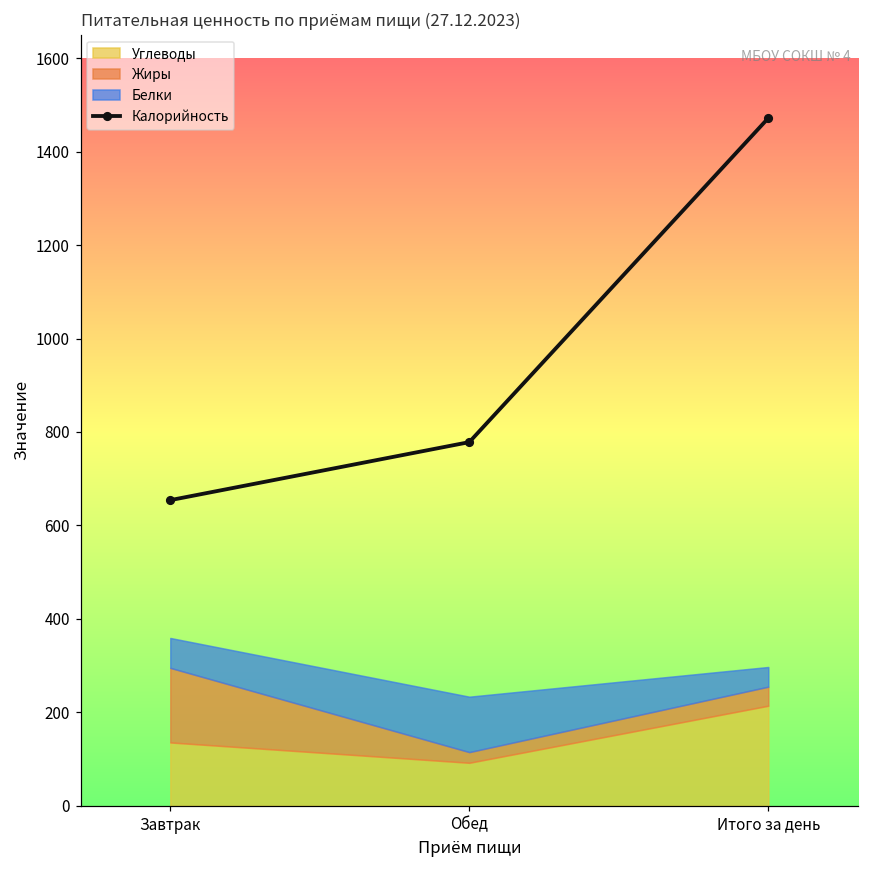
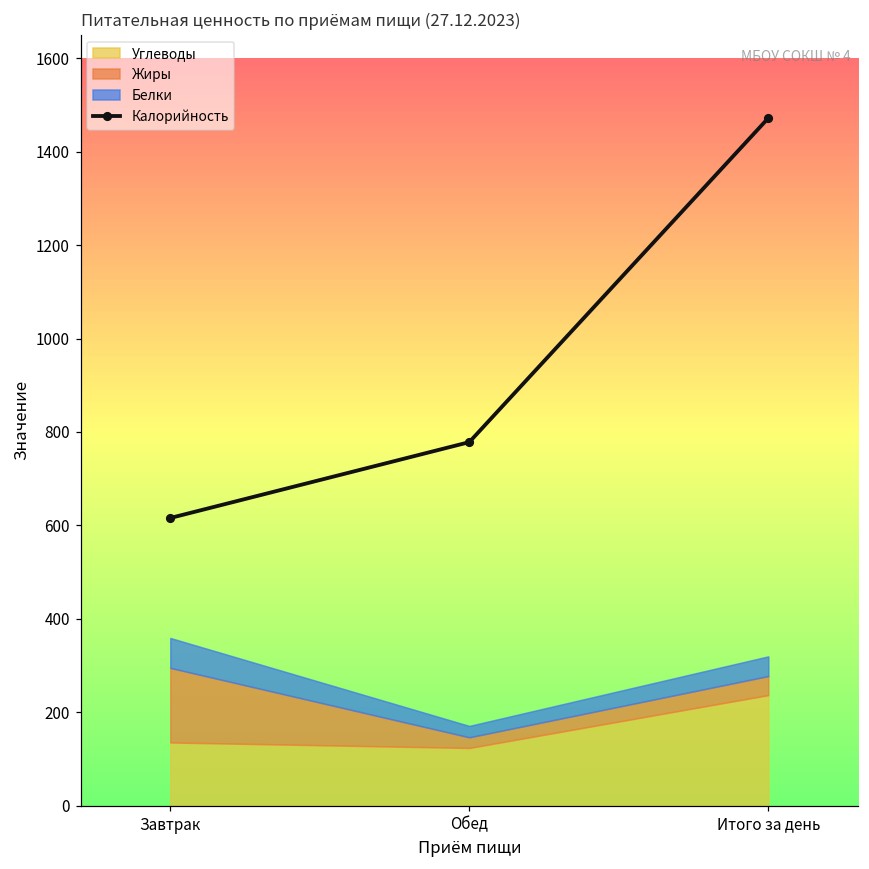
Калорийность, Завтрак: 650 -> 620
Углеводы, Обед: 90 -> 120
Белки, Обед: 120 -> 20
Углеводы, Итого за день: 210 -> 240
